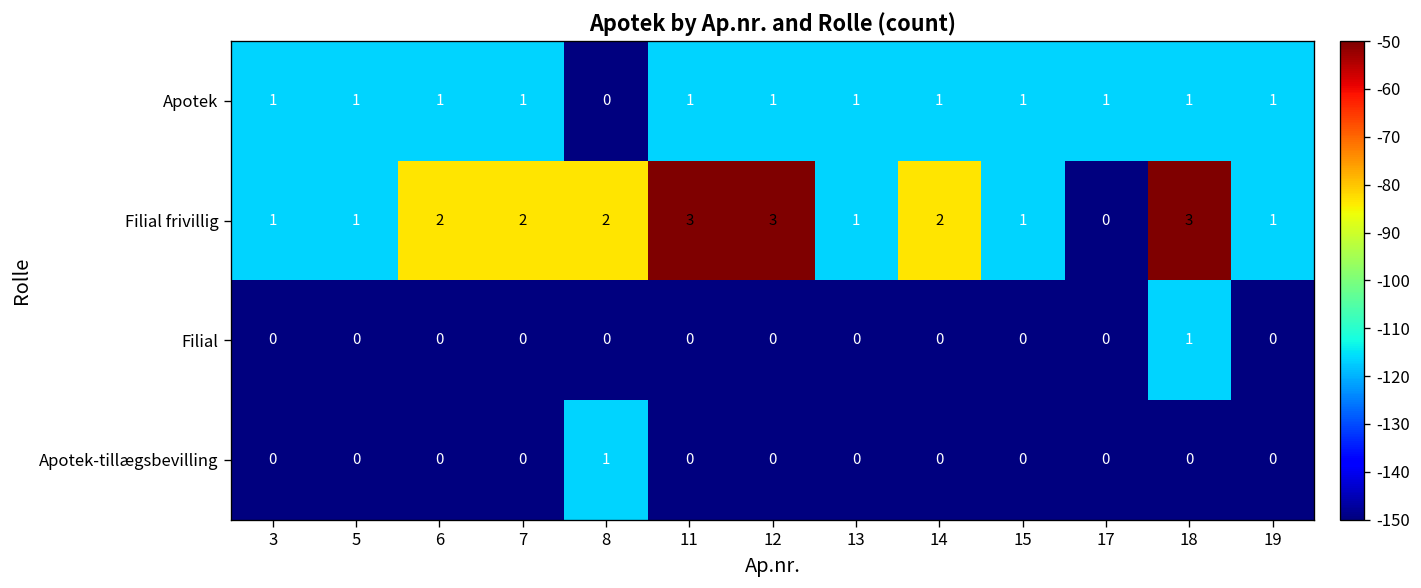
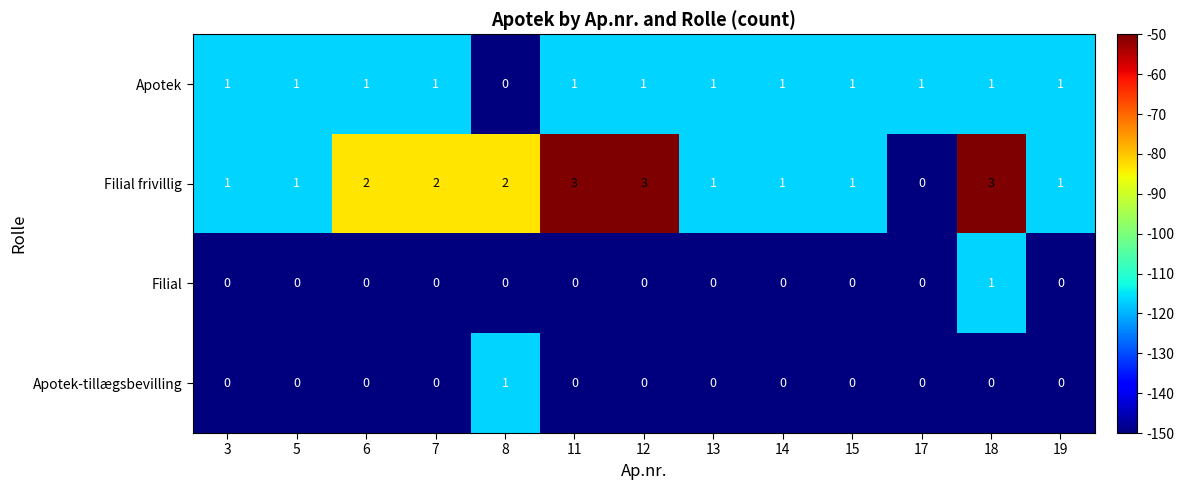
Filial frivillig, 14: 2 -> 1
